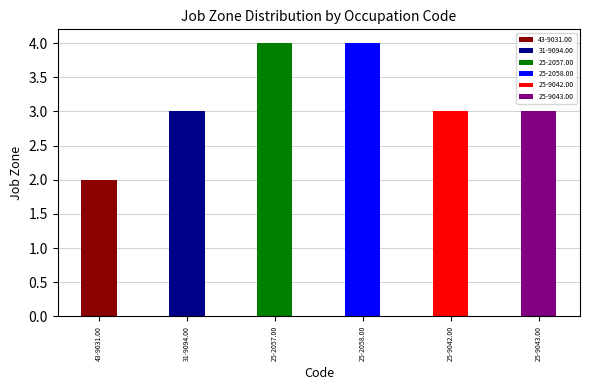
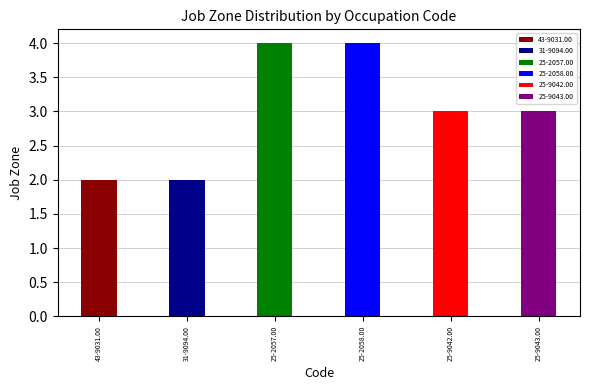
31-9094.00: 3 -> 2
